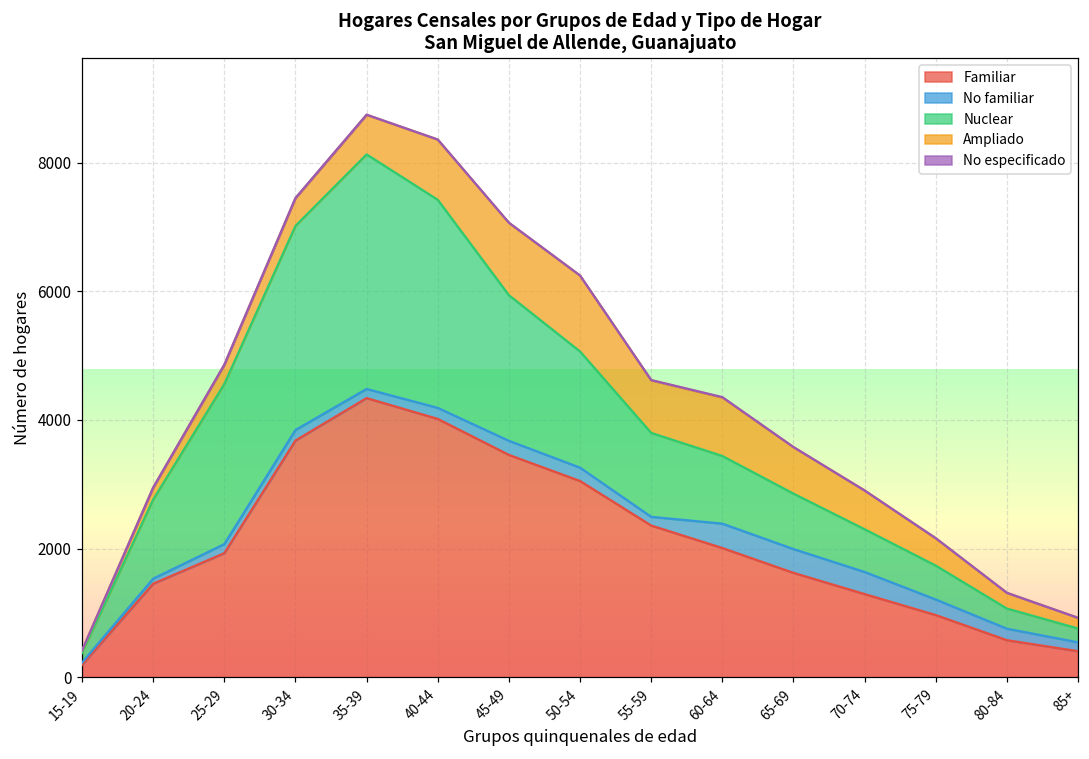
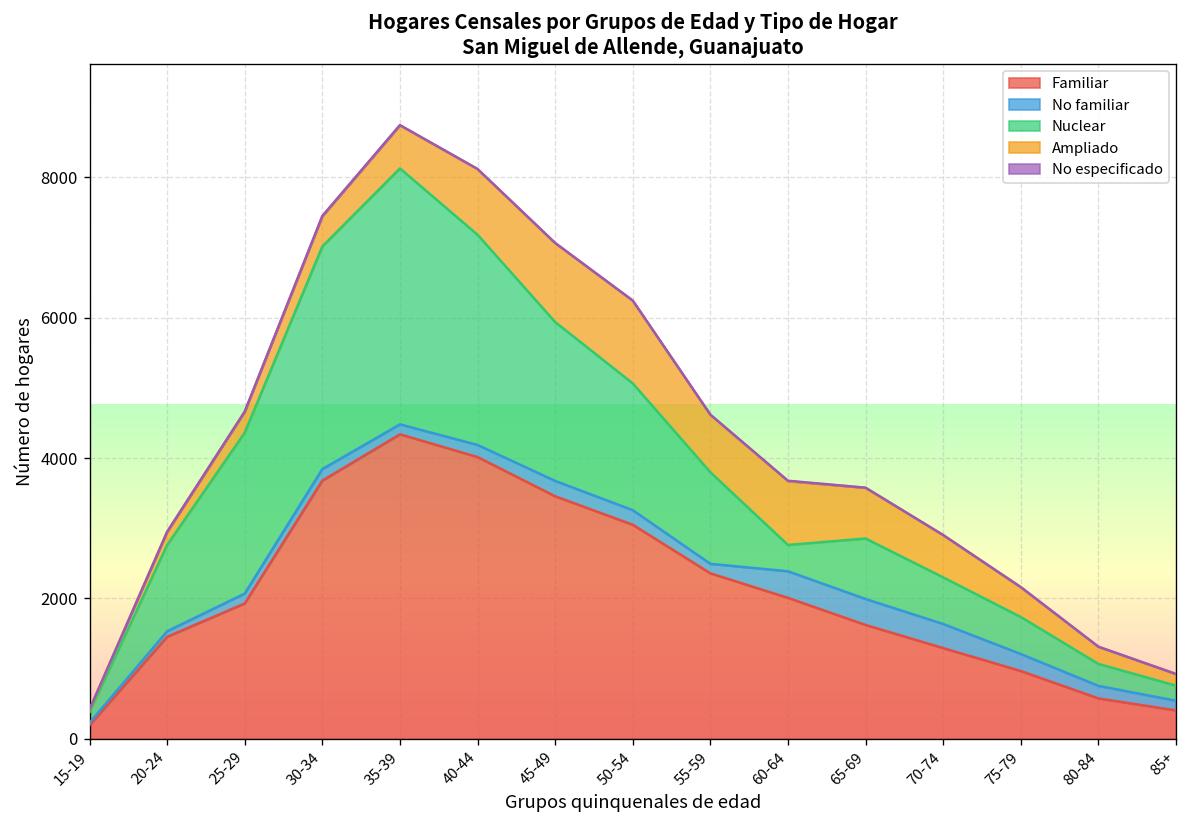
Nuclear, 25-29: 2500 -> 2300
Nuclear, 40-44: 3200 -> 3000
Nuclear, 60-64: 1100 -> 400
